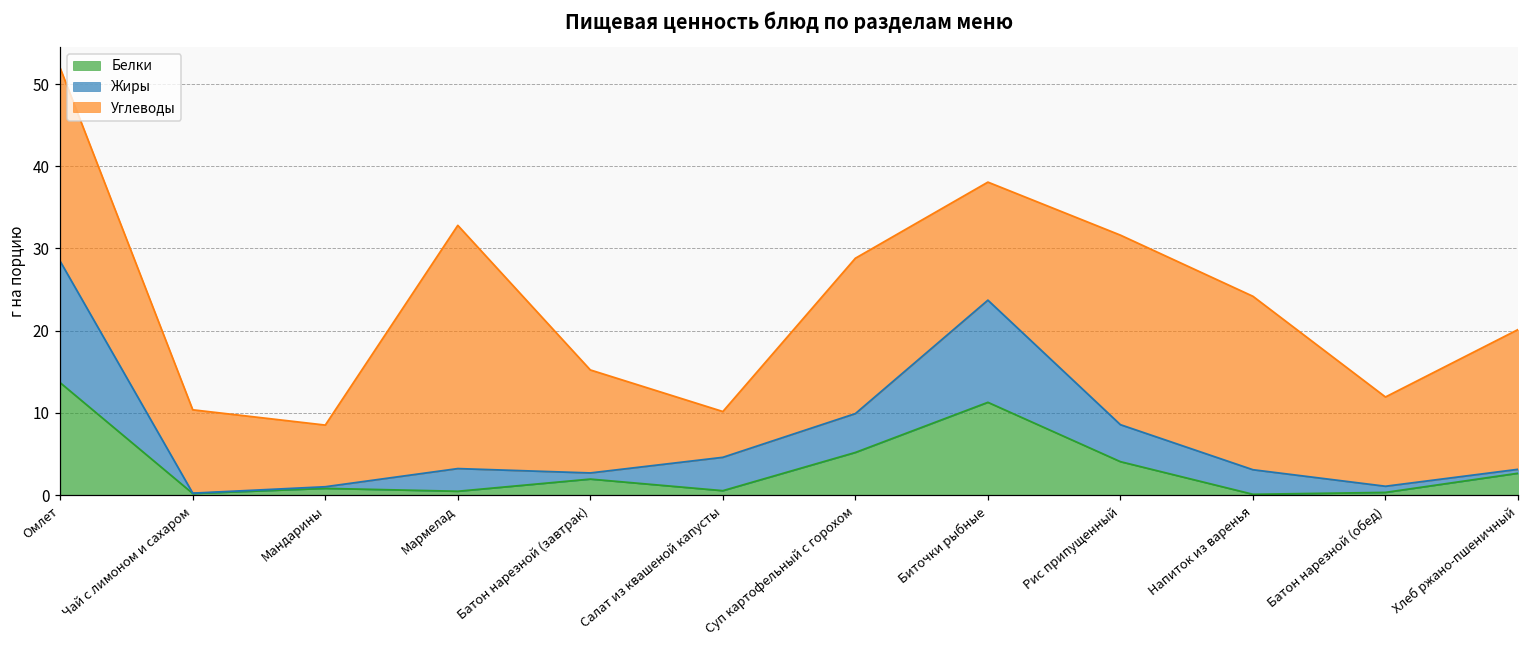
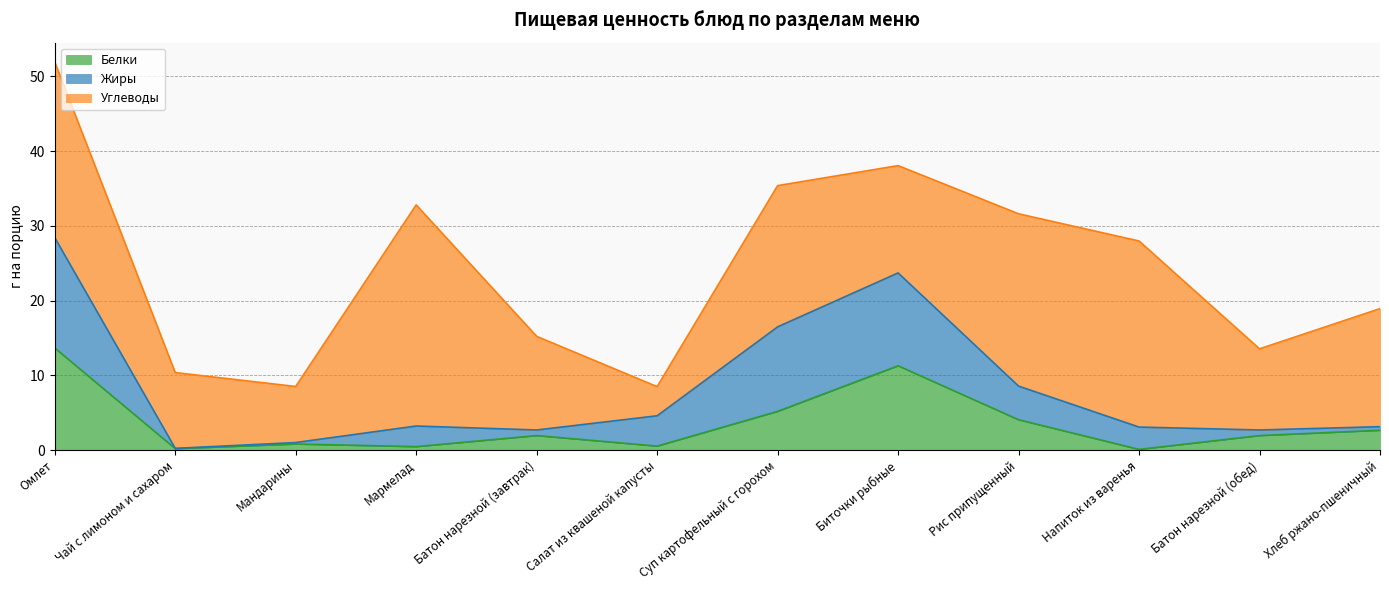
Углеводы, Салат из квашеной капусты: 6 -> 4
Жиры, Суп картофельный с горохом: 5 -> 11
Углеводы, Напиток из варенья: 21 -> 25
Белки, Батон нарезной (обед): 0 -> 2
Углеводы, Хлеб ржано-пшеничный: 17 -> 16
